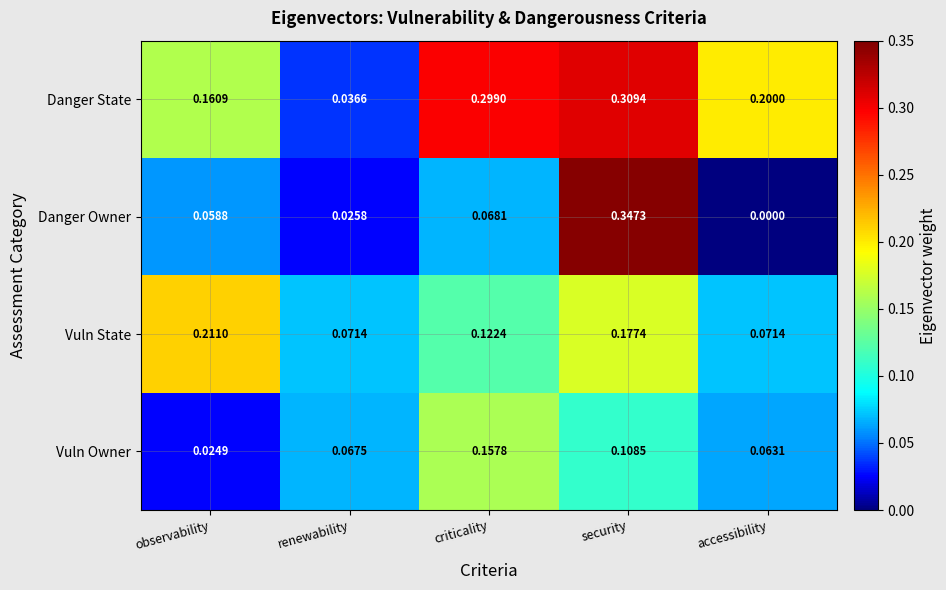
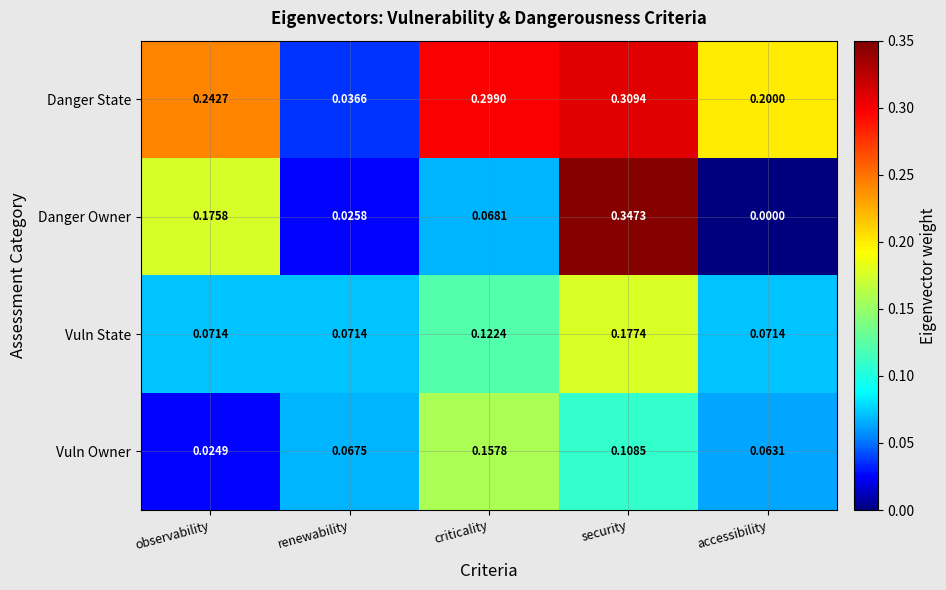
Danger State, observability: 0.1609 -> 0.2427
Danger Owner, observability: 0.0588 -> 0.1758
Vuln State, observability: 0.2110 -> 0.0714
